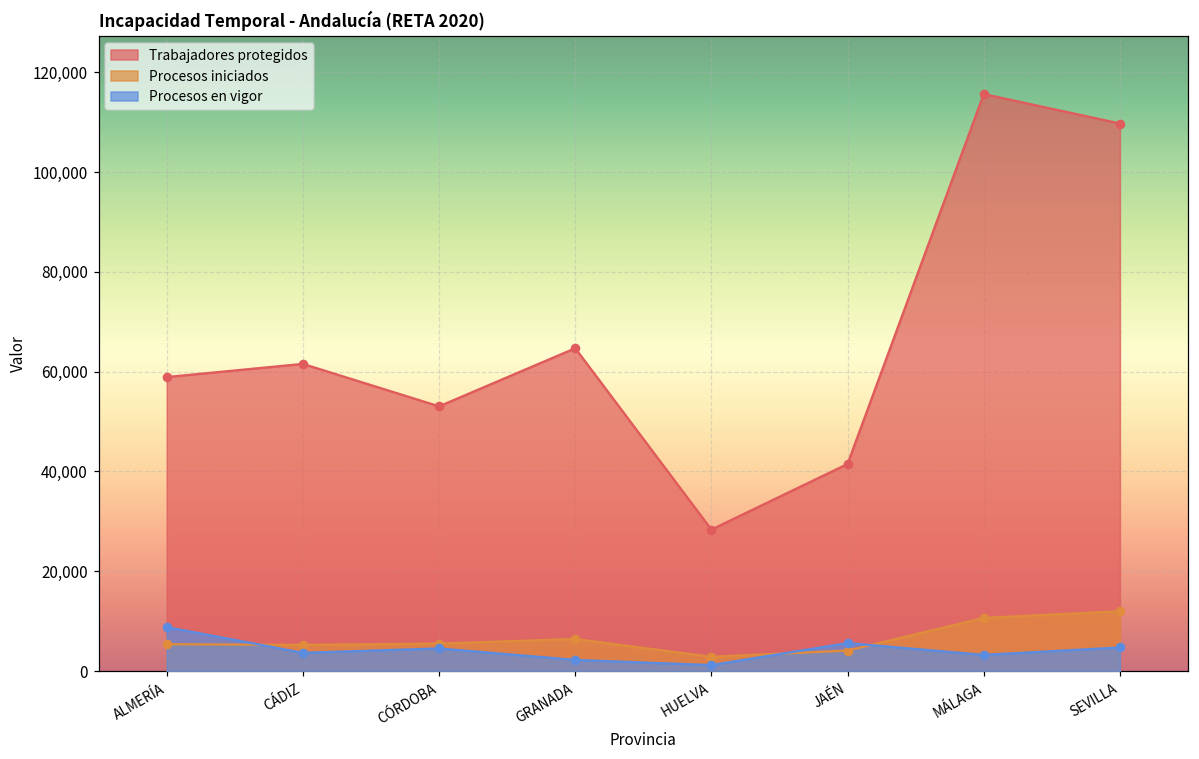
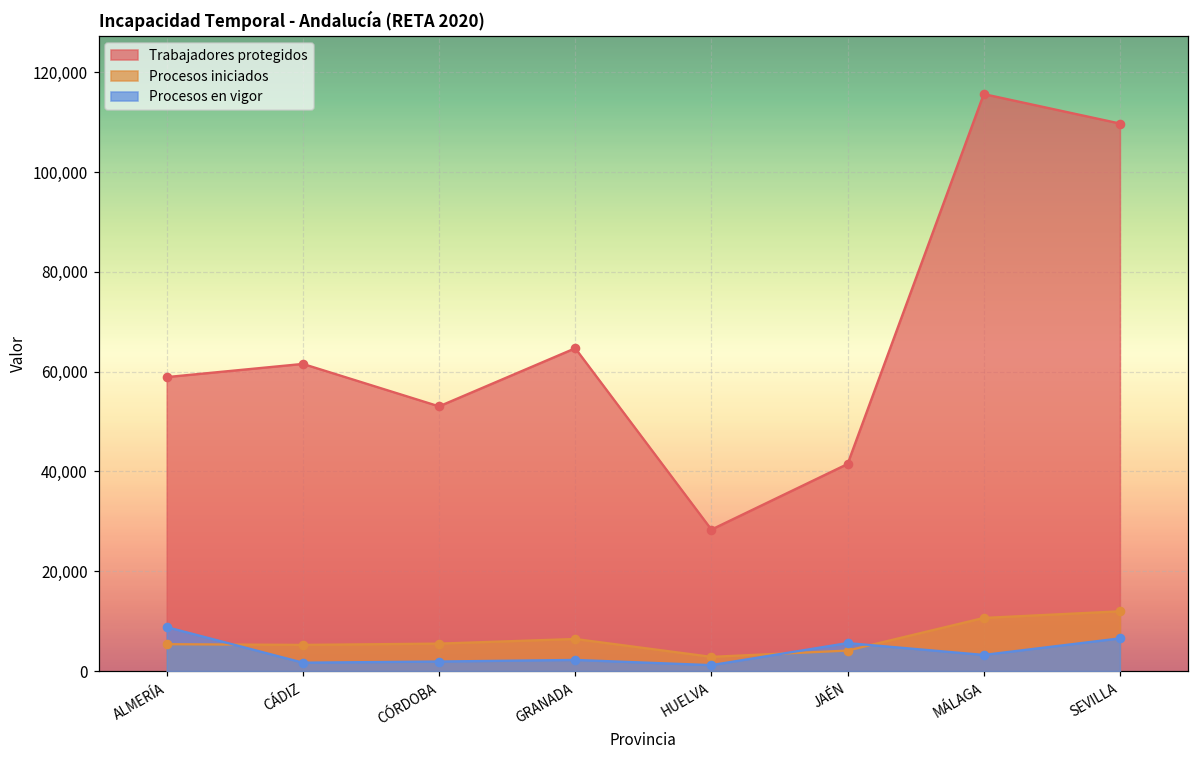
Procesos en vigor, CÁDIZ: 4,000 -> 2,000
Procesos en vigor, CÓRDOBA: 5,000 -> 2,000
Procesos en vigor, SEVILLA: 5,000 -> 7,000
